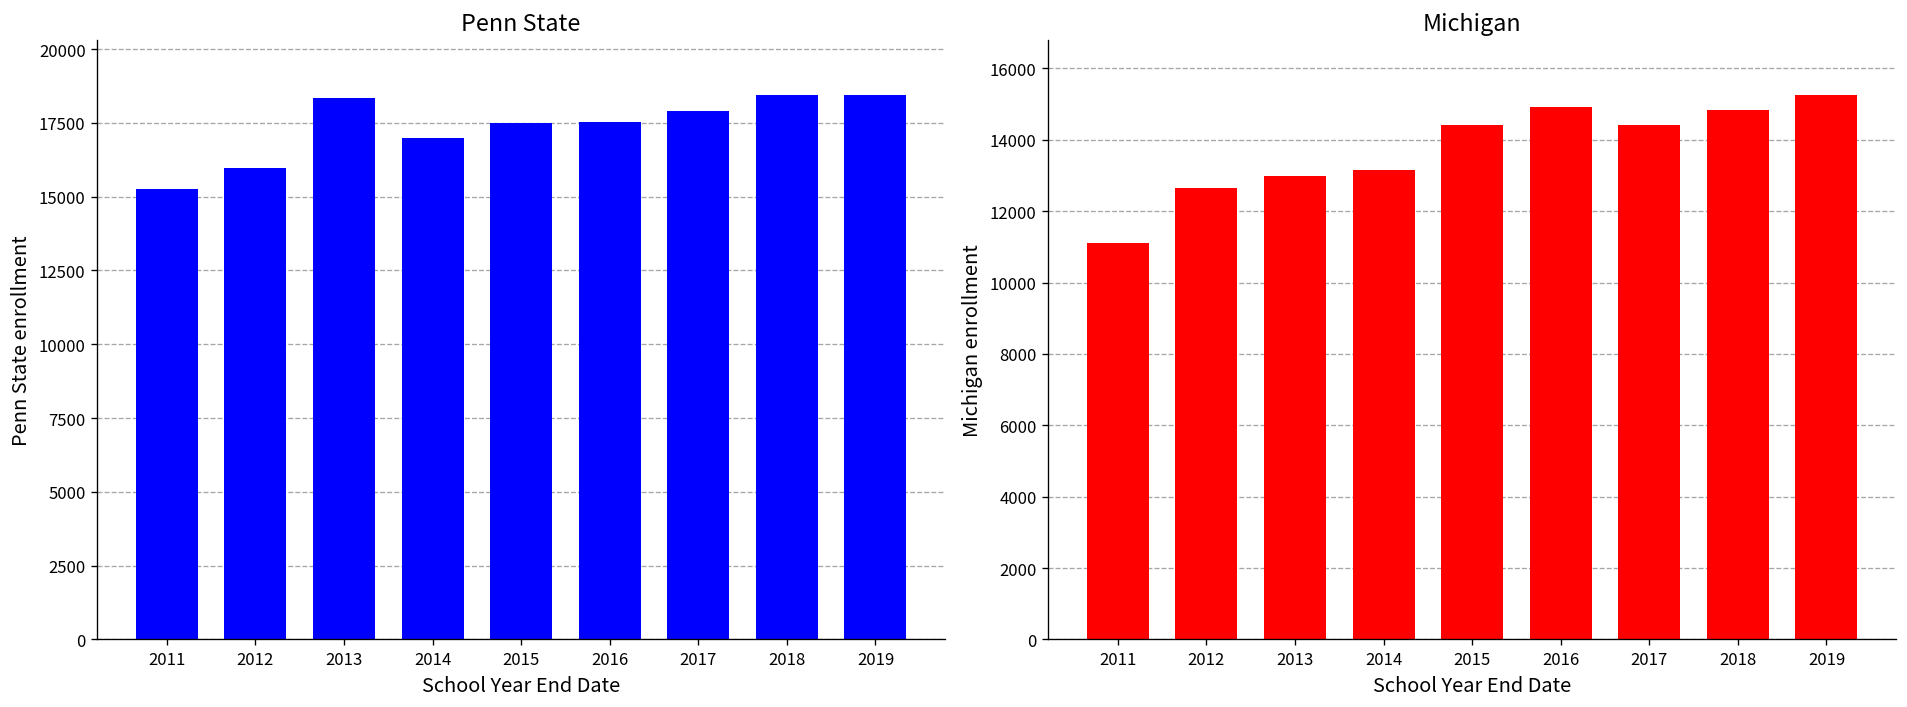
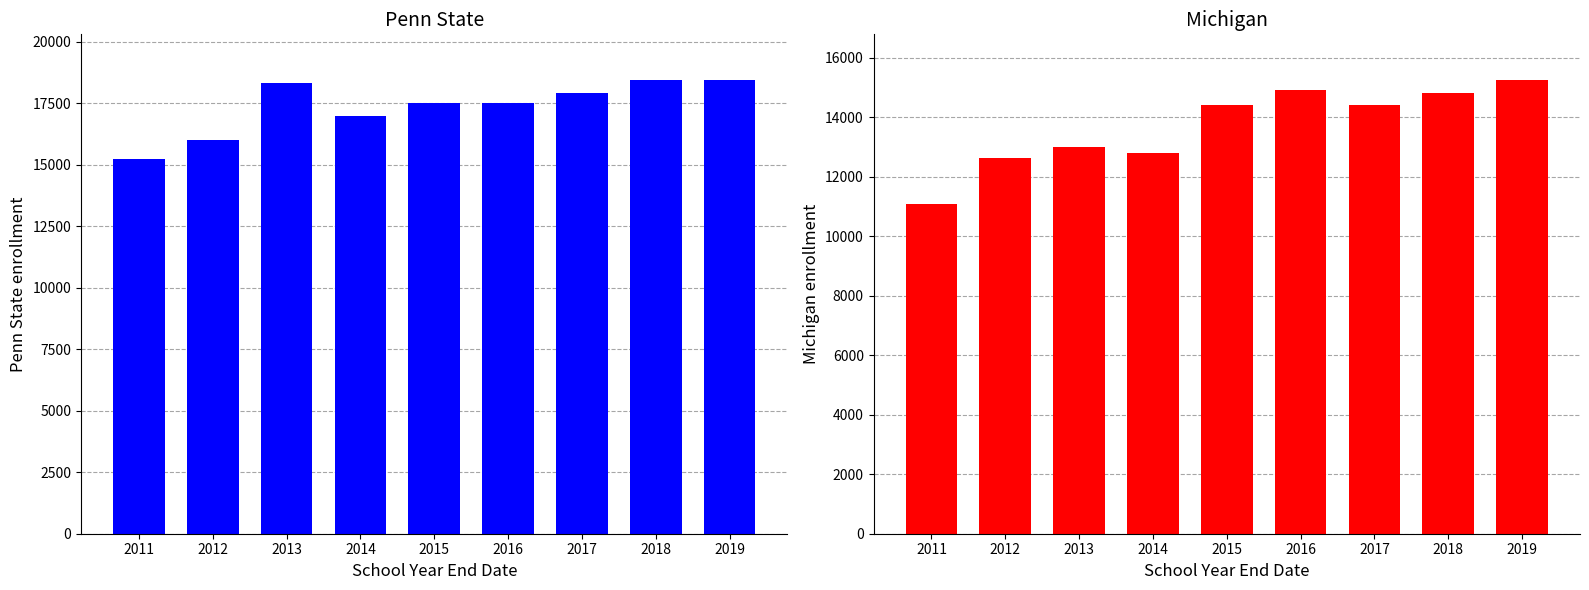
Michigan, 2014: 13100 -> 12800
